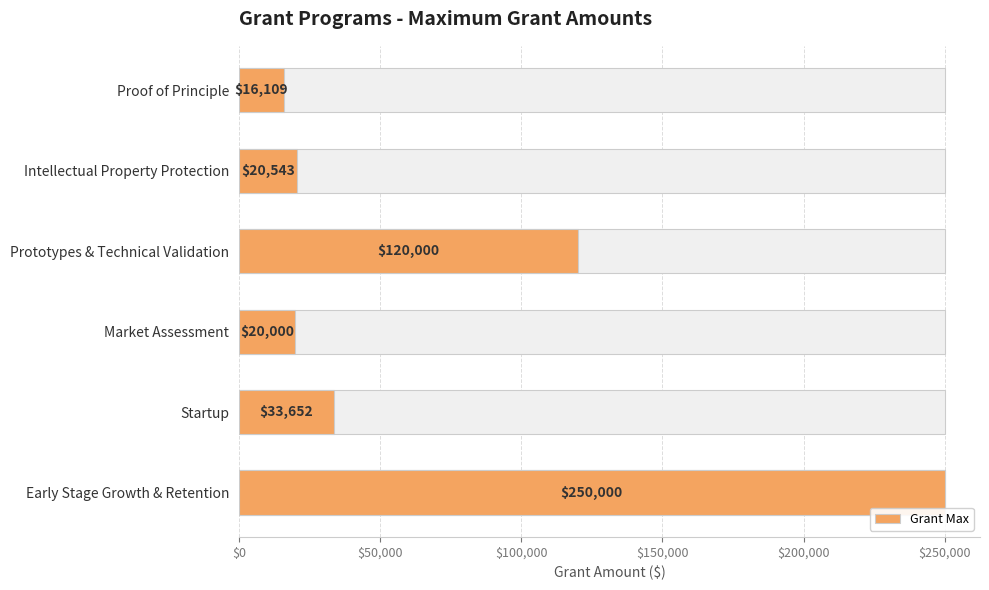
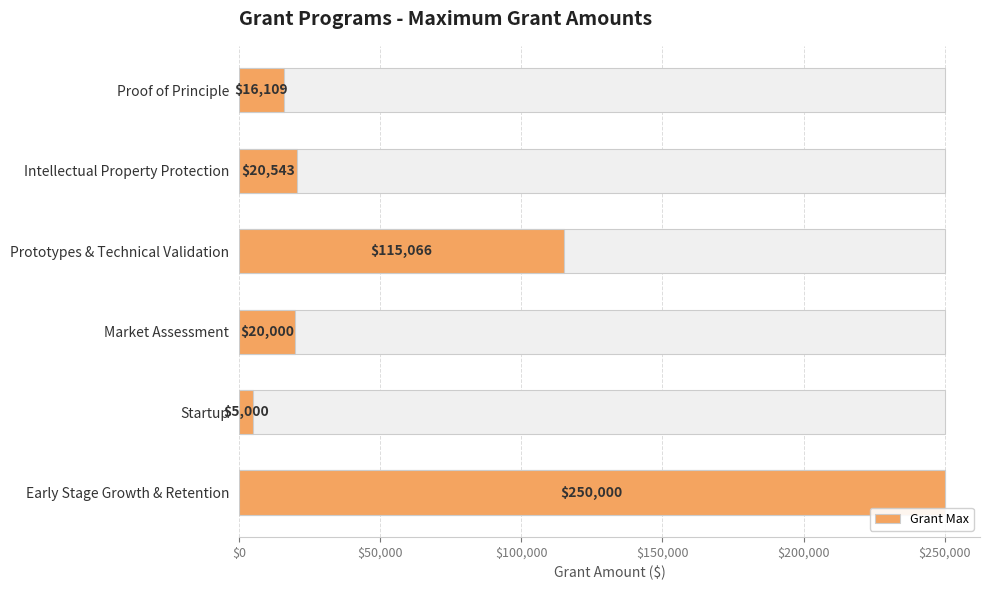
Grant Max, Prototypes & Technical Validation: $120,000 -> $115,066
Grant Max, Startup: $33,652 -> $5,000
